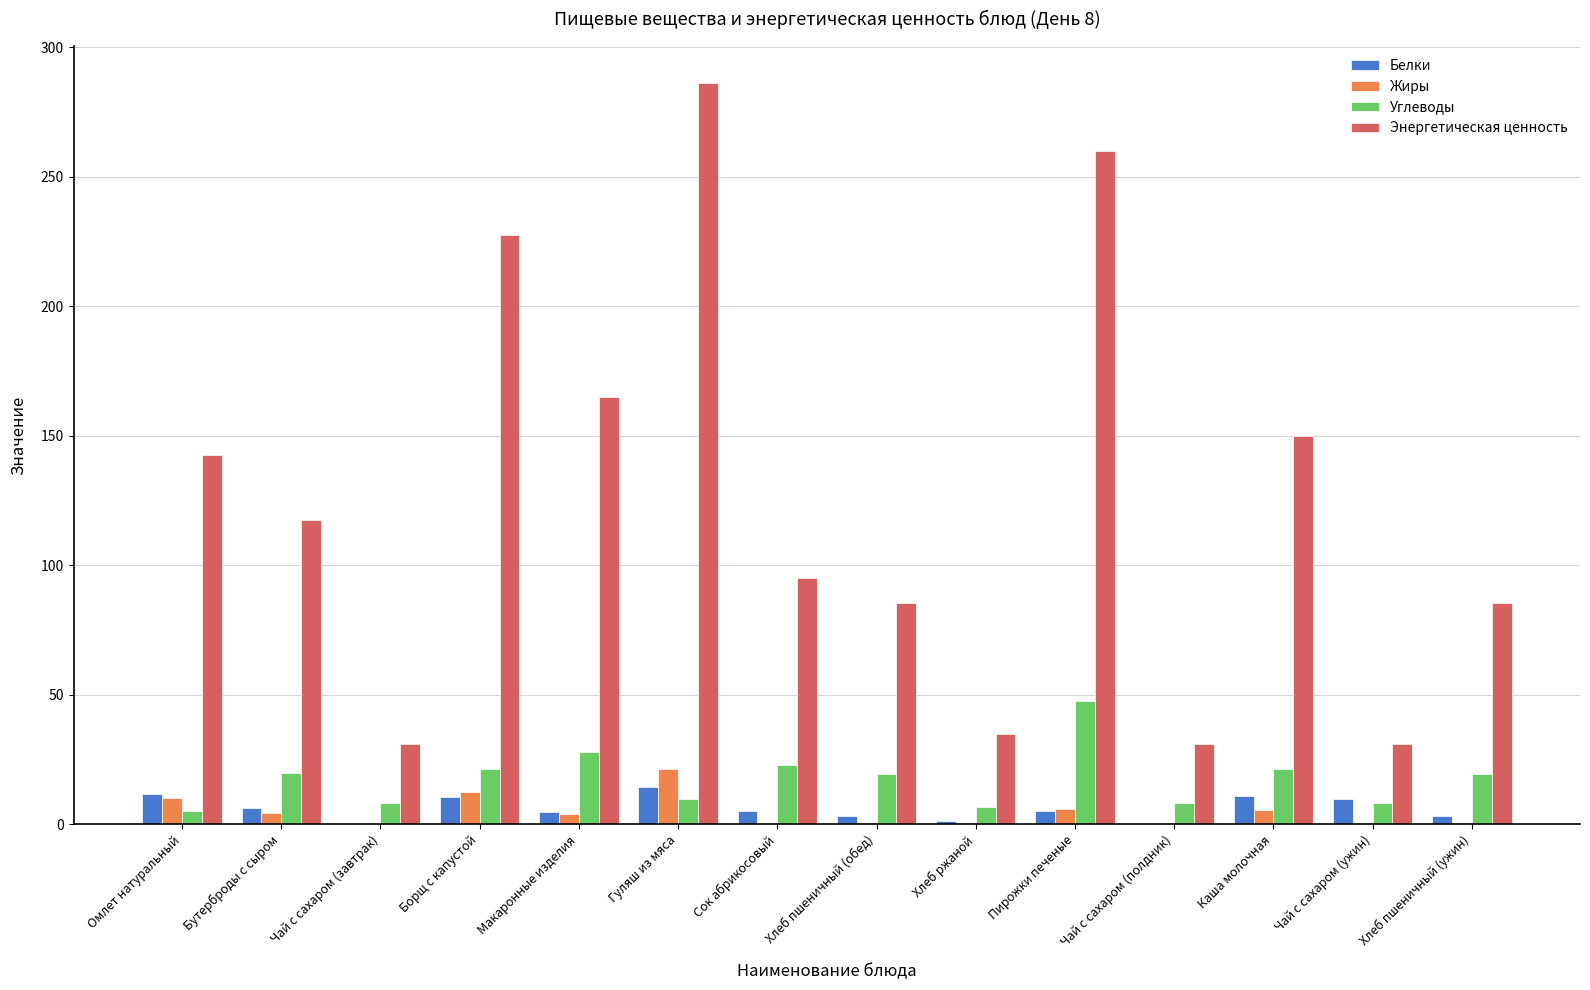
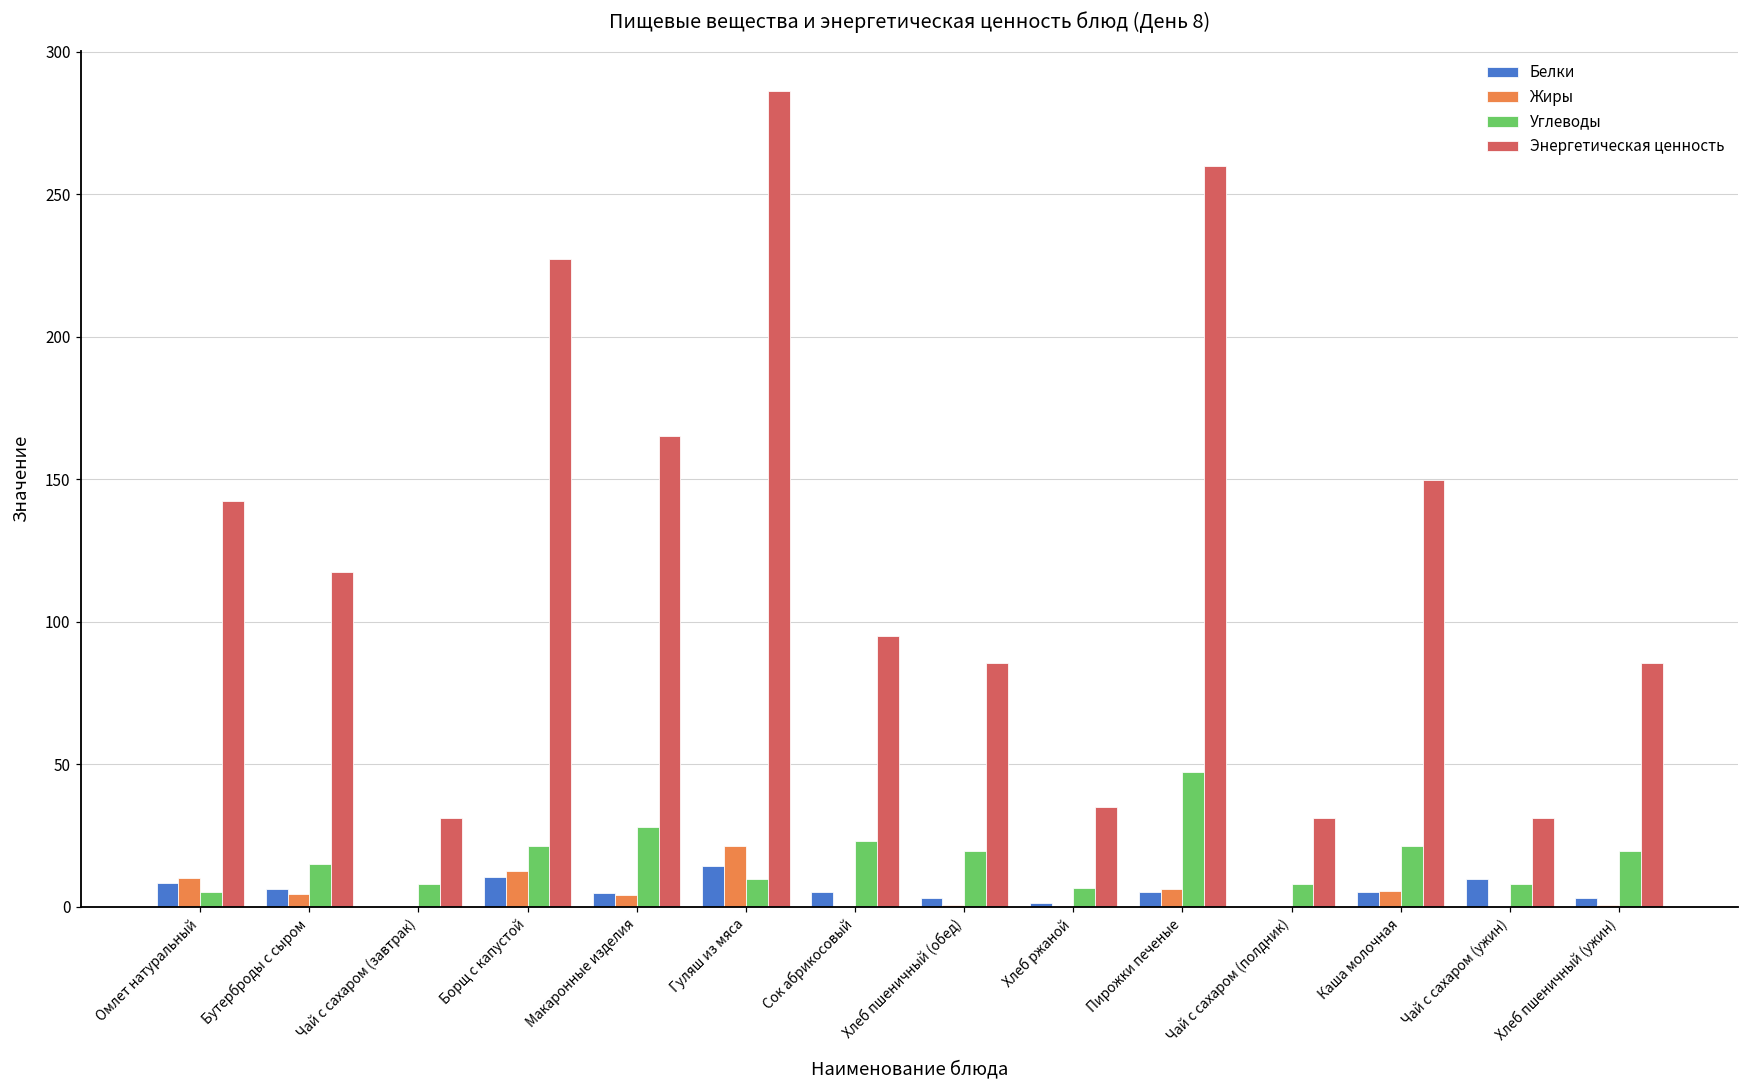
Белки, Омлет натуральный: 12 -> 8
Углеводы, Бутерброды с сыром: 20 -> 15
Белки, Каша молочная: 11 -> 5
